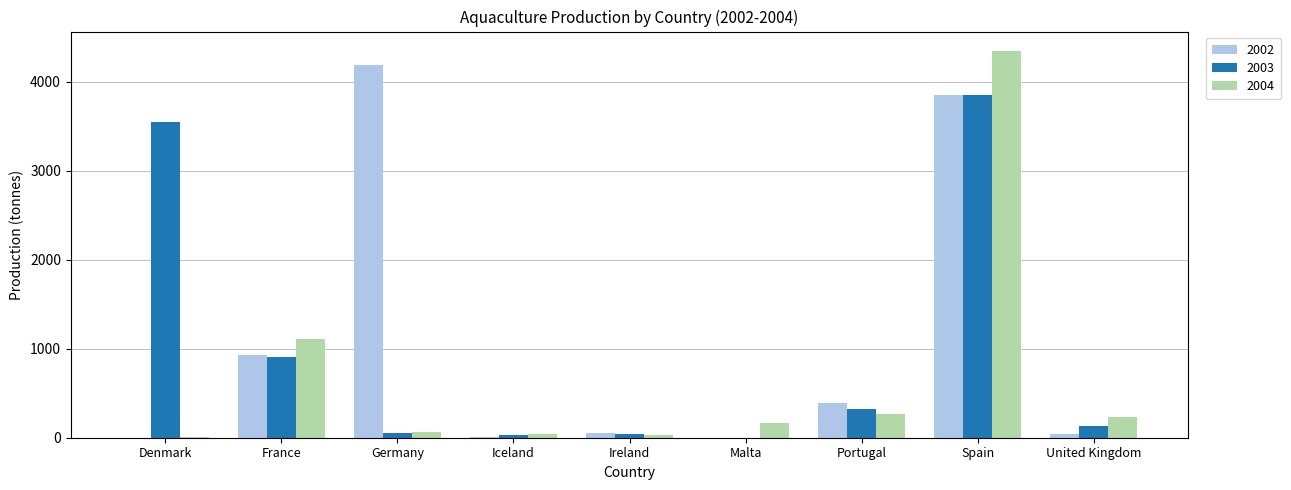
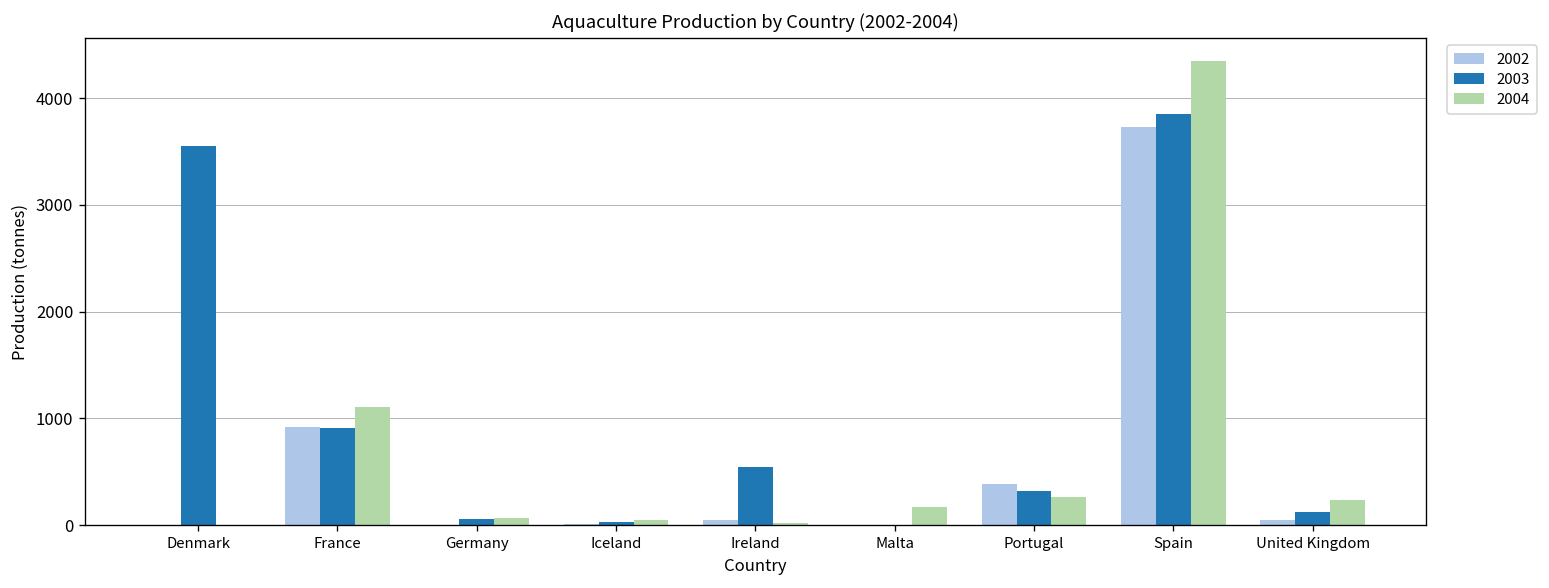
2002, Germany: 4200 -> 0
2003, Ireland: 0 -> 500
2002, Spain: 3800 -> 3700
